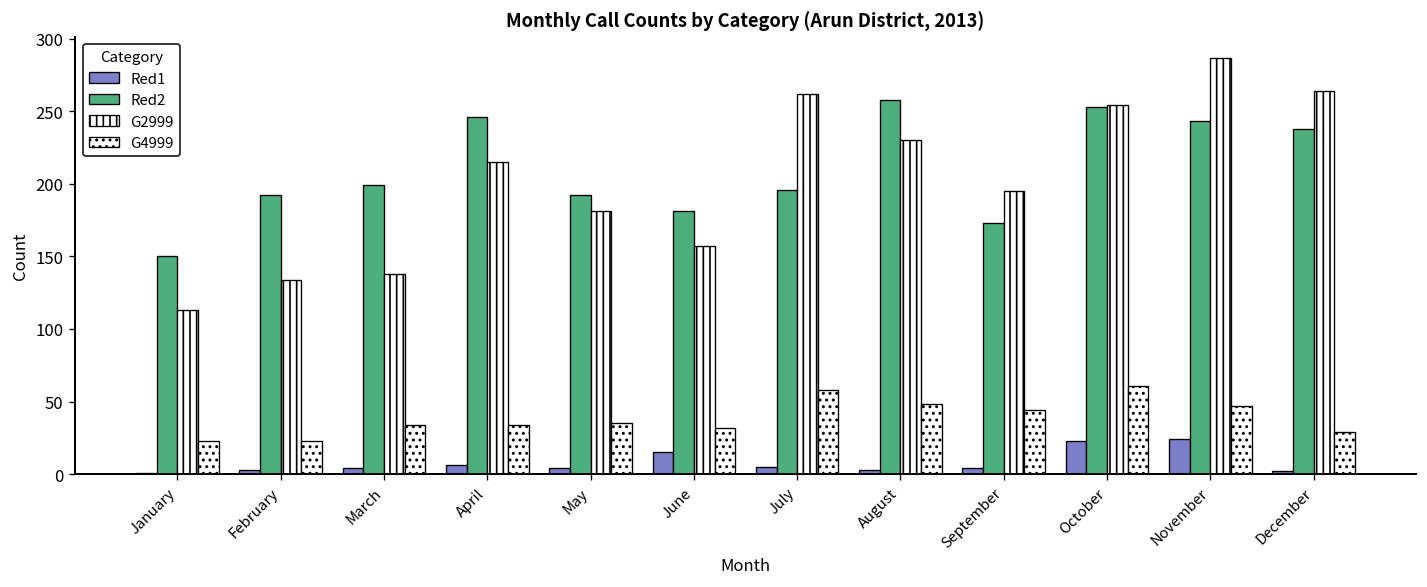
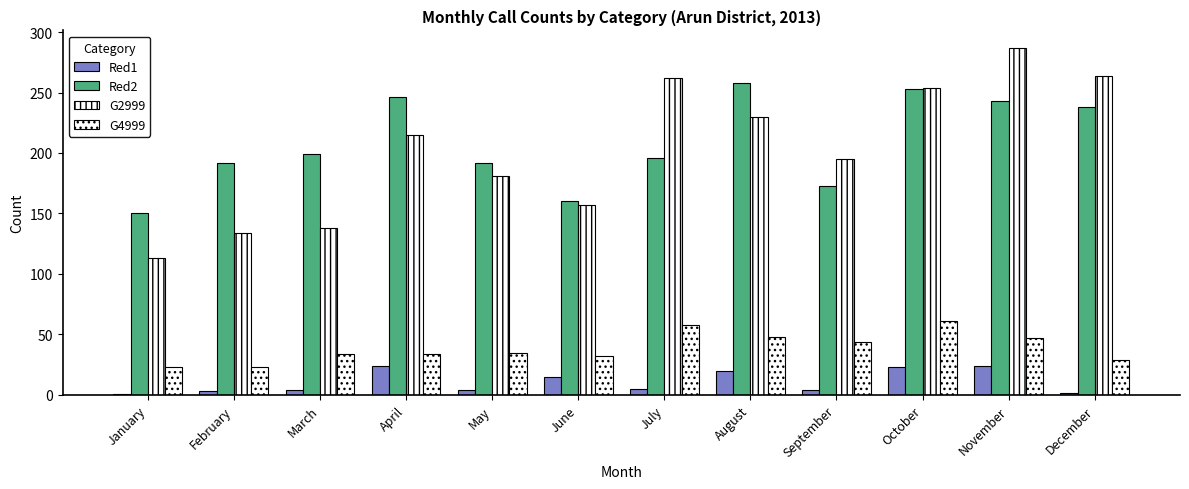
Red1, April: 6 -> 24
Red2, June: 181 -> 160
Red1, August: 3 -> 20
